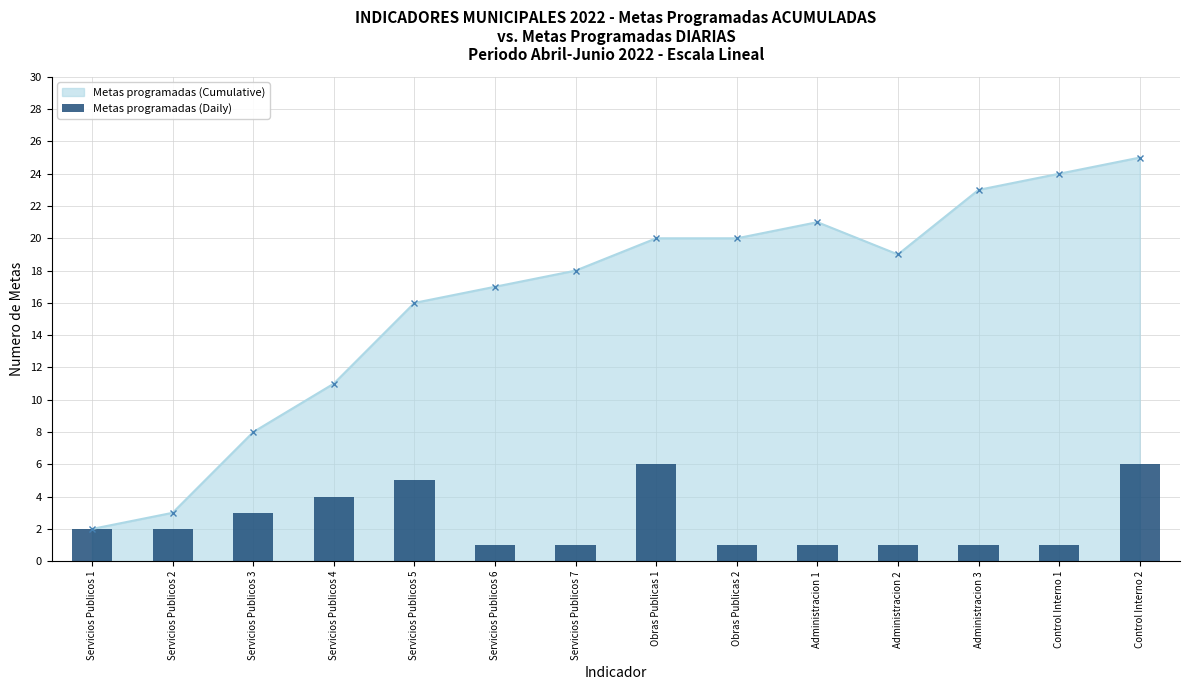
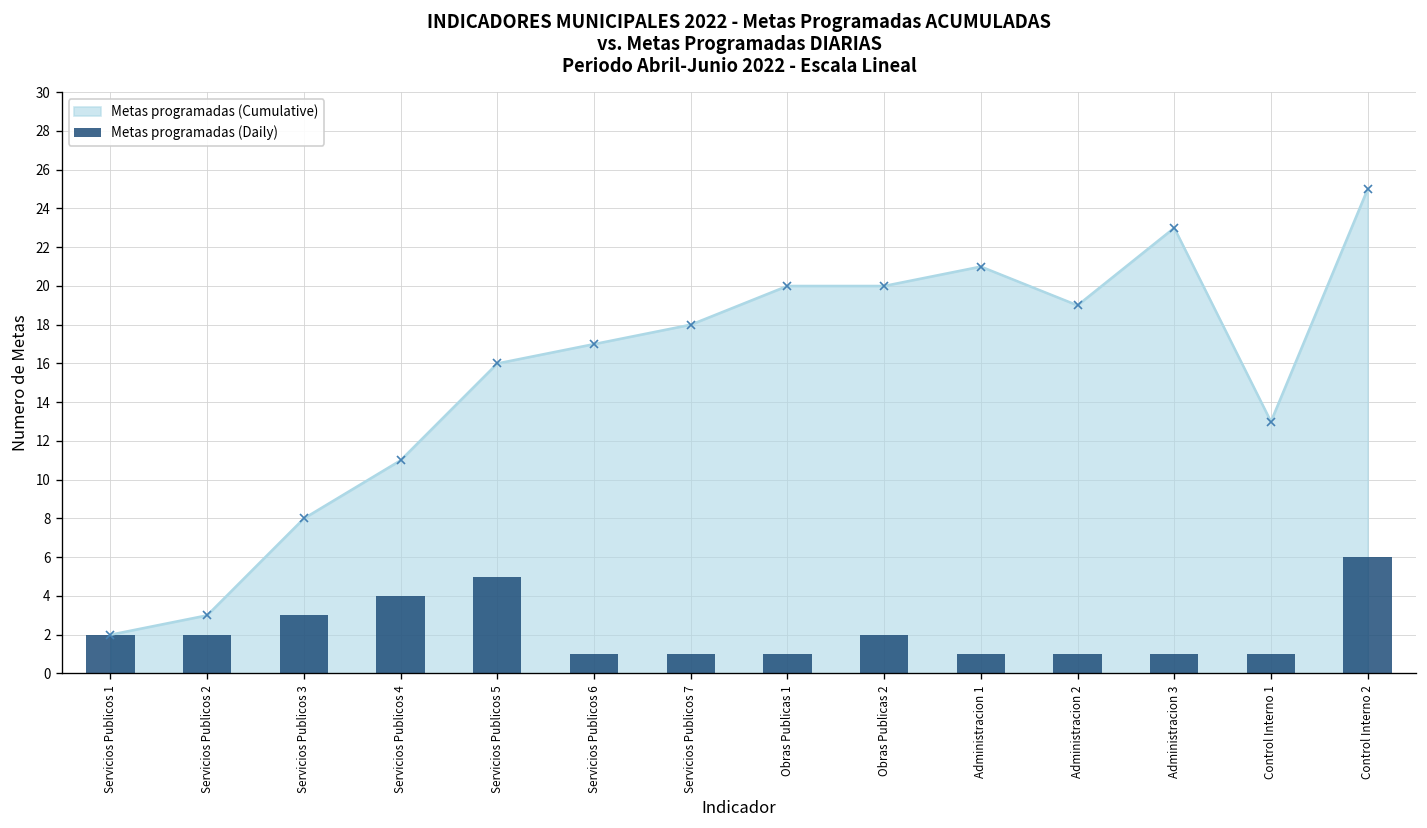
Metas programadas (Daily), Obras Publicas 1: 6 -> 1
Metas programadas (Daily), Obras Publicas 2: 1 -> 2
Metas programadas (Cumulative), Control Interno 1: 24 -> 13
